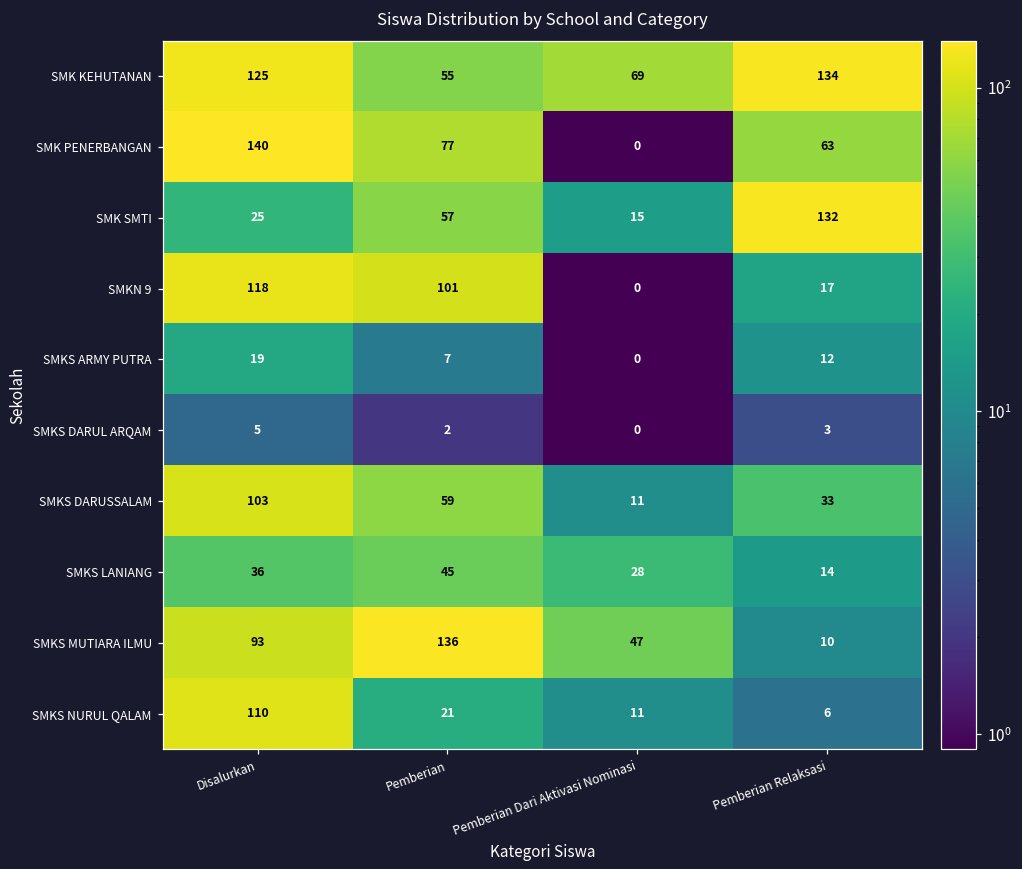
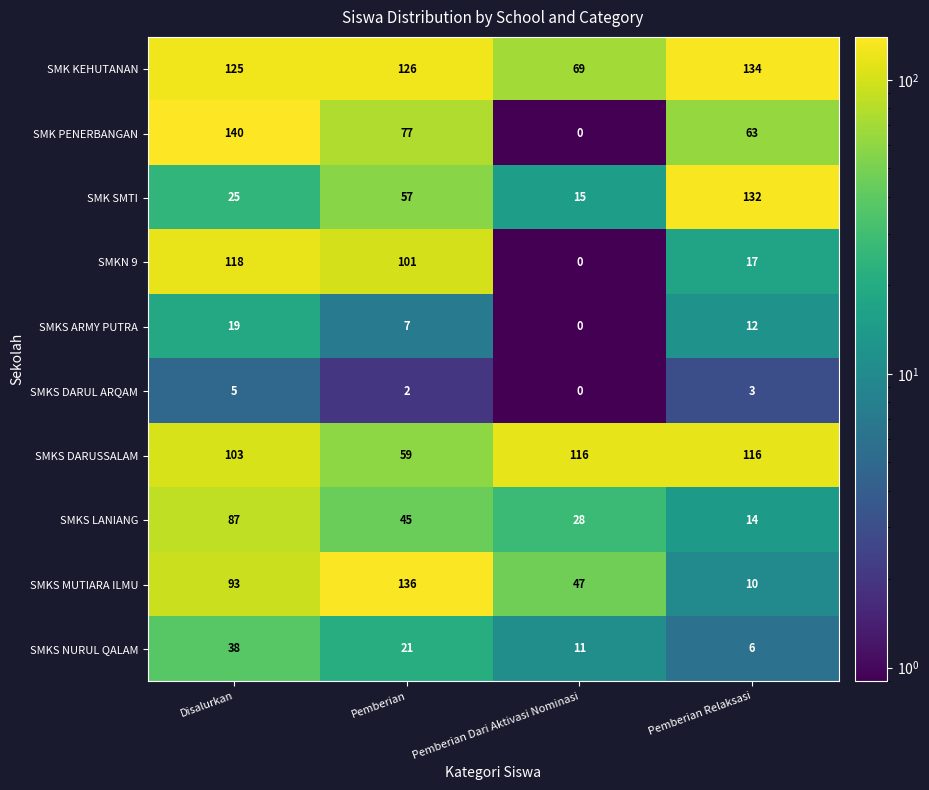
SMK KEHUTANAN, Pemberian: 55 -> 126
SMKS DARUSSALAM, Pemberian Dari Aktivasi Nominasi: 11 -> 116
SMKS DARUSSALAM, Pemberian Relaksasi: 33 -> 116
SMKS LANIANG, Disalurkan: 36 -> 87
SMKS NURUL QALAM, Disalurkan: 110 -> 38
